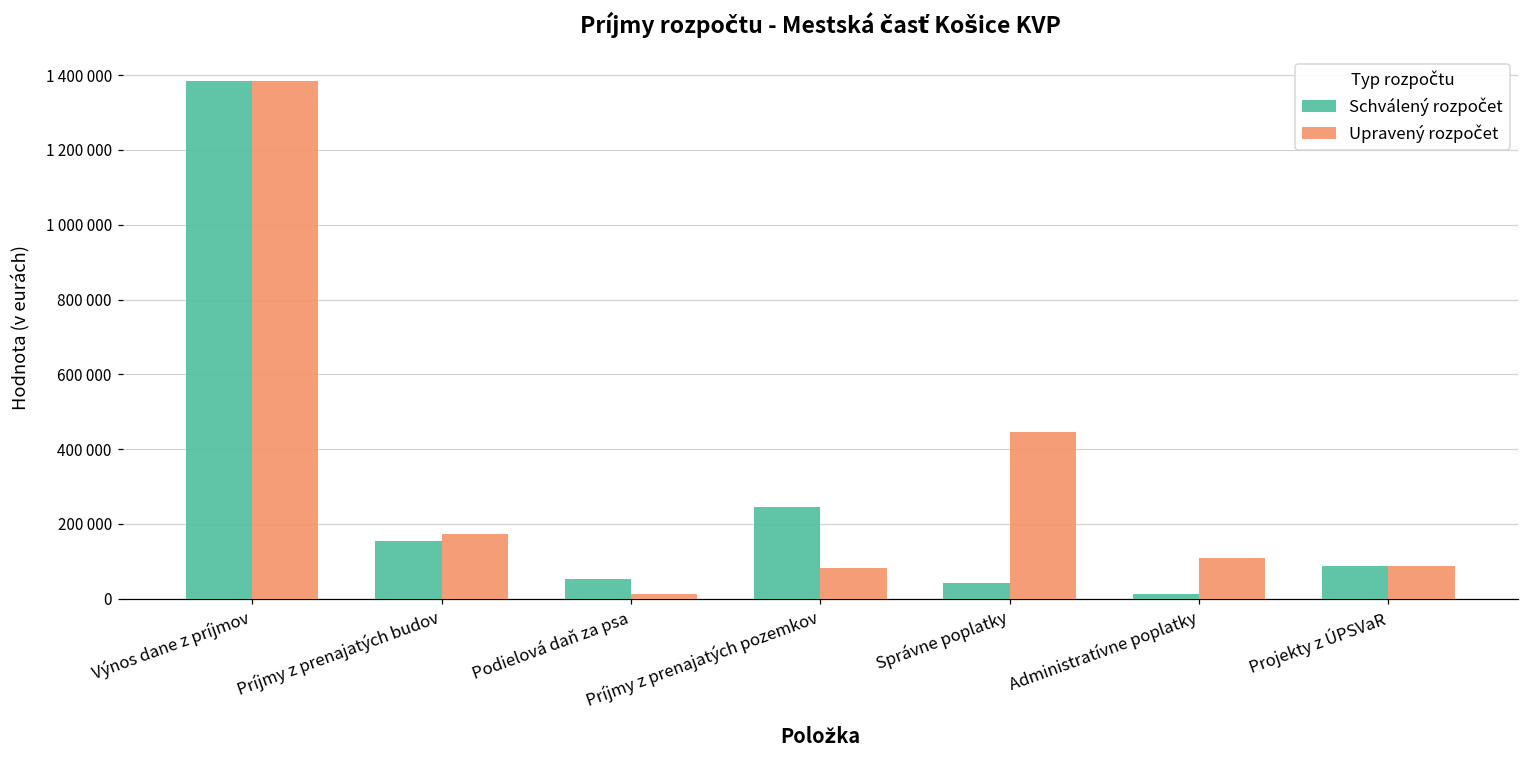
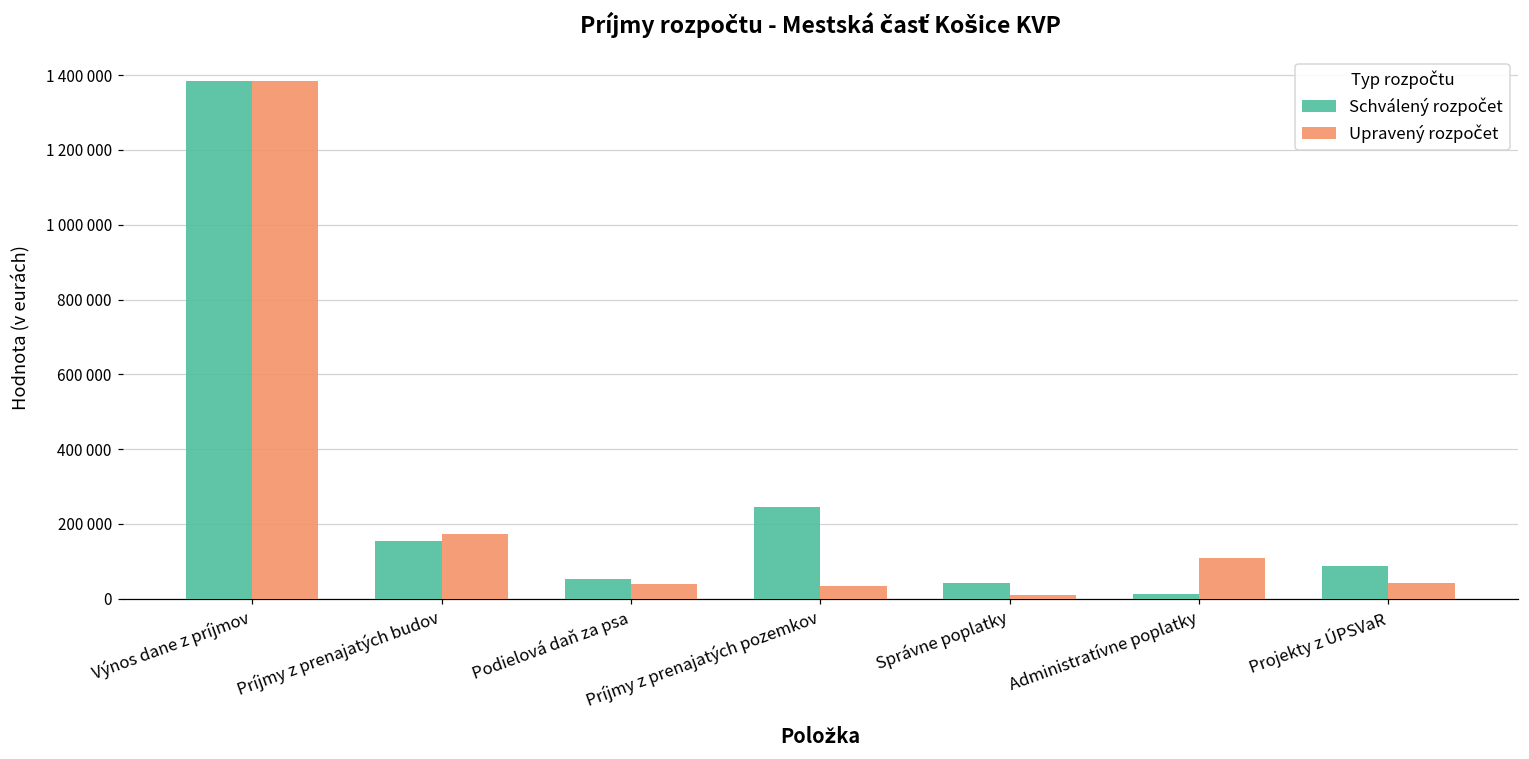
Upravený rozpočet, Podielová daň za psa: 10000 -> 40000
Upravený rozpočet, Príjmy z prenajatých pozemkov: 80000 -> 30000
Upravený rozpočet, Správne poplatky: 450000 -> 10000
Upravený rozpočet, Projekty z ÚPSVaR: 90000 -> 40000
